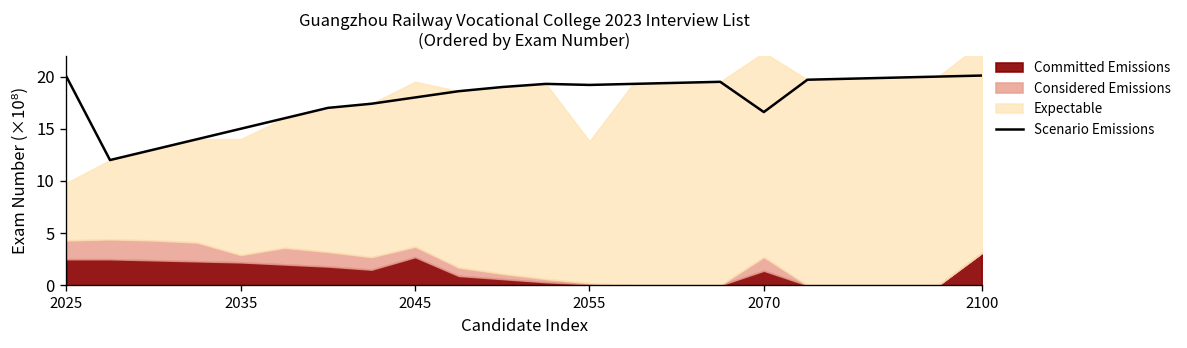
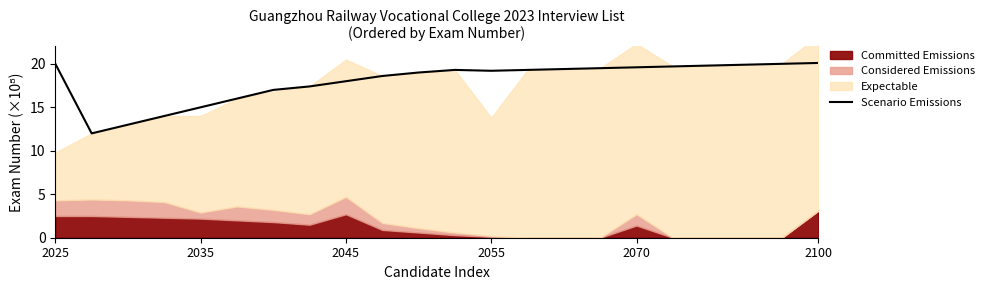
Considered Emissions, 2045: 1 -> 2
Scenario Emissions, 2070: 17 -> 20
